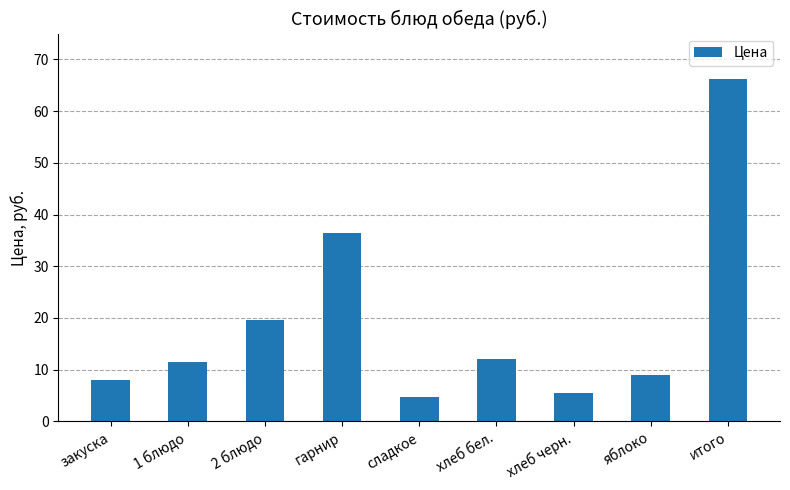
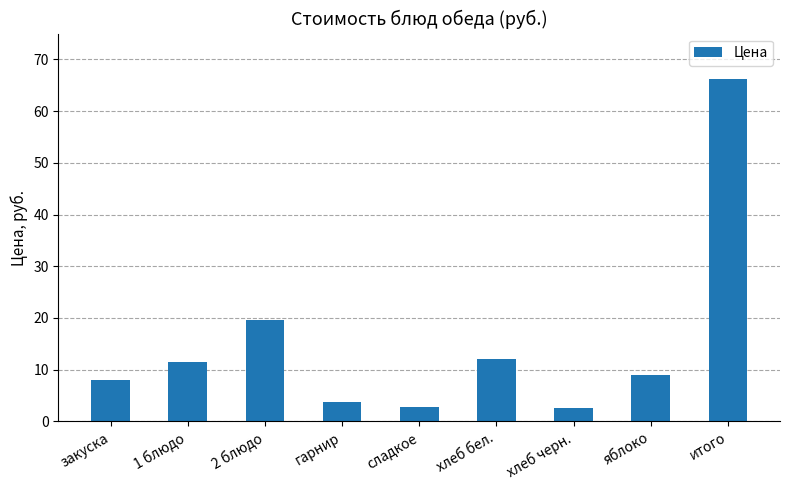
гарнир: 36 -> 4
сладкое: 5 -> 3
хлеб черн.: 5 -> 3
